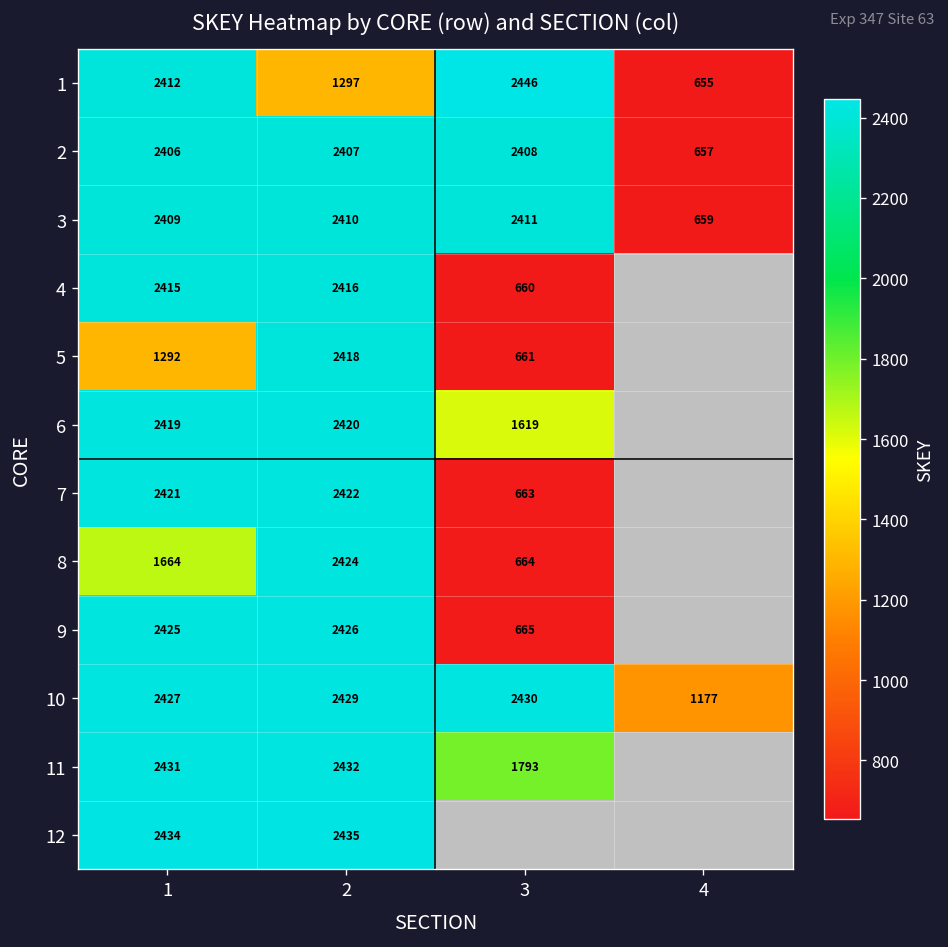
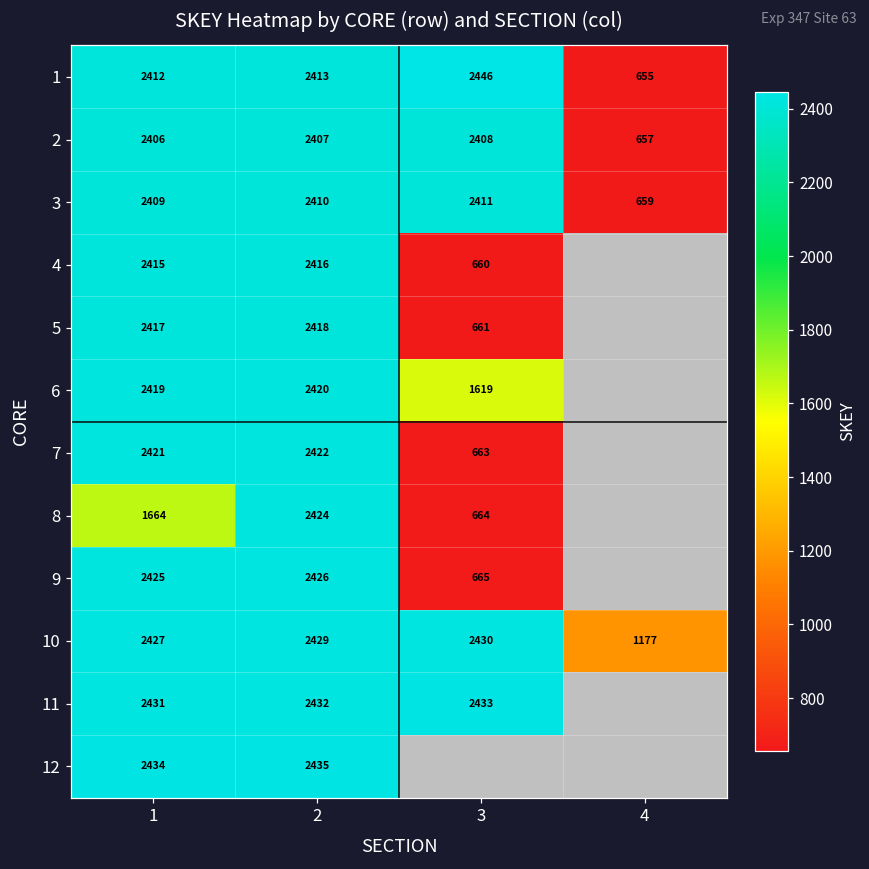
1, 2: 1297 -> 2413
5, 1: 1292 -> 2417
11, 3: 1793 -> 2433
